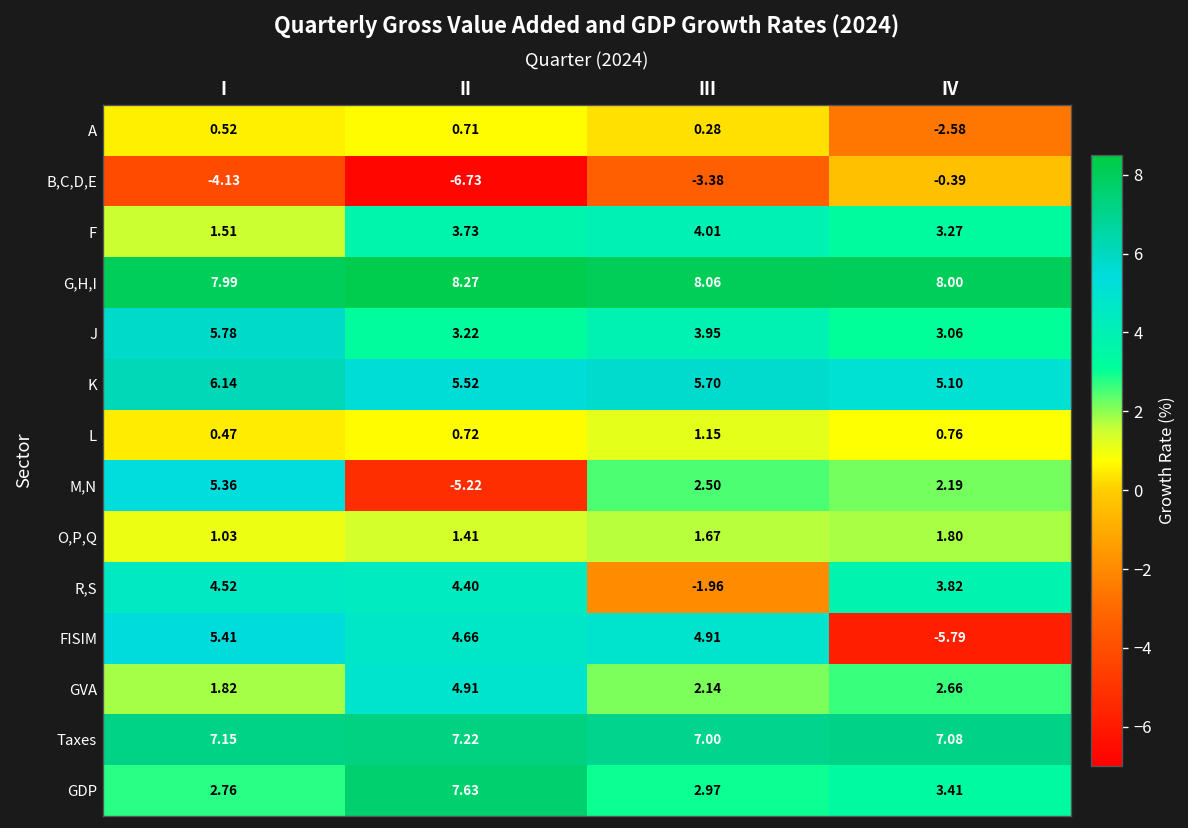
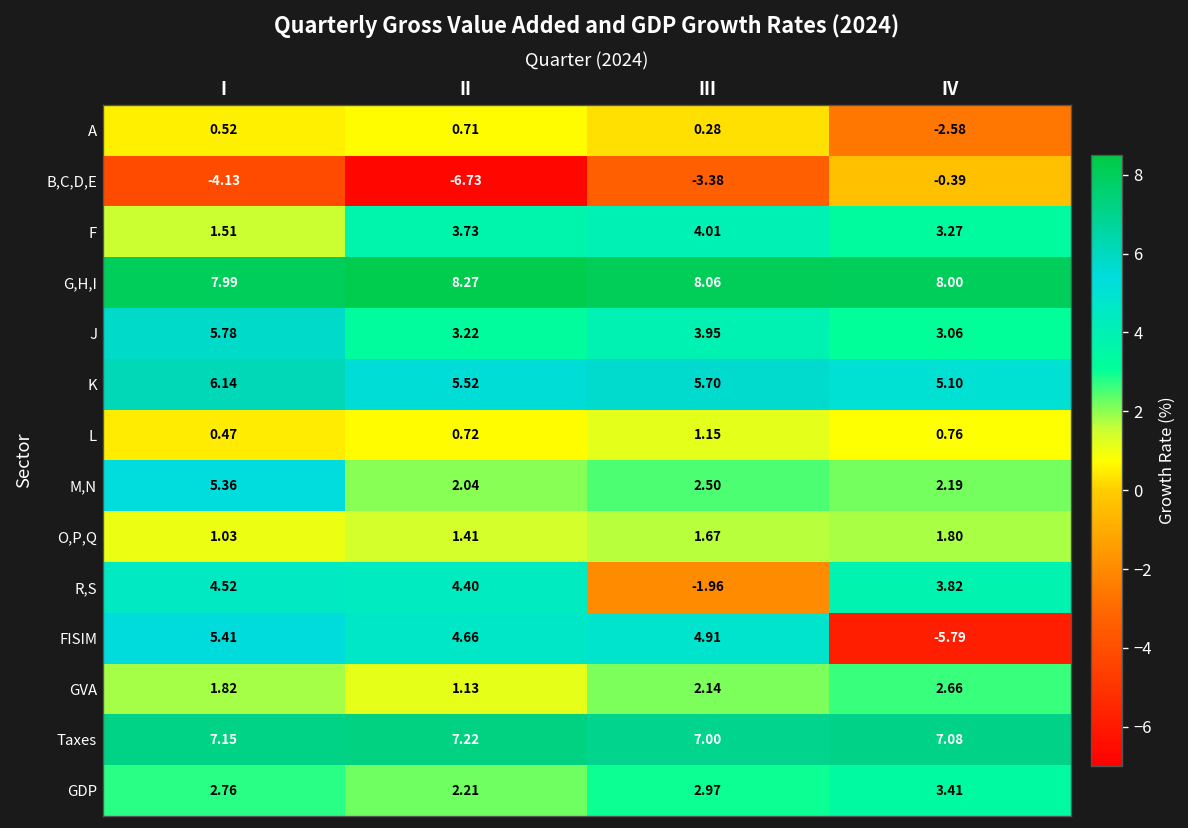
M,N, II: -5.22 -> 2.04
GVA, II: 4.91 -> 1.13
GDP, II: 7.63 -> 2.21
